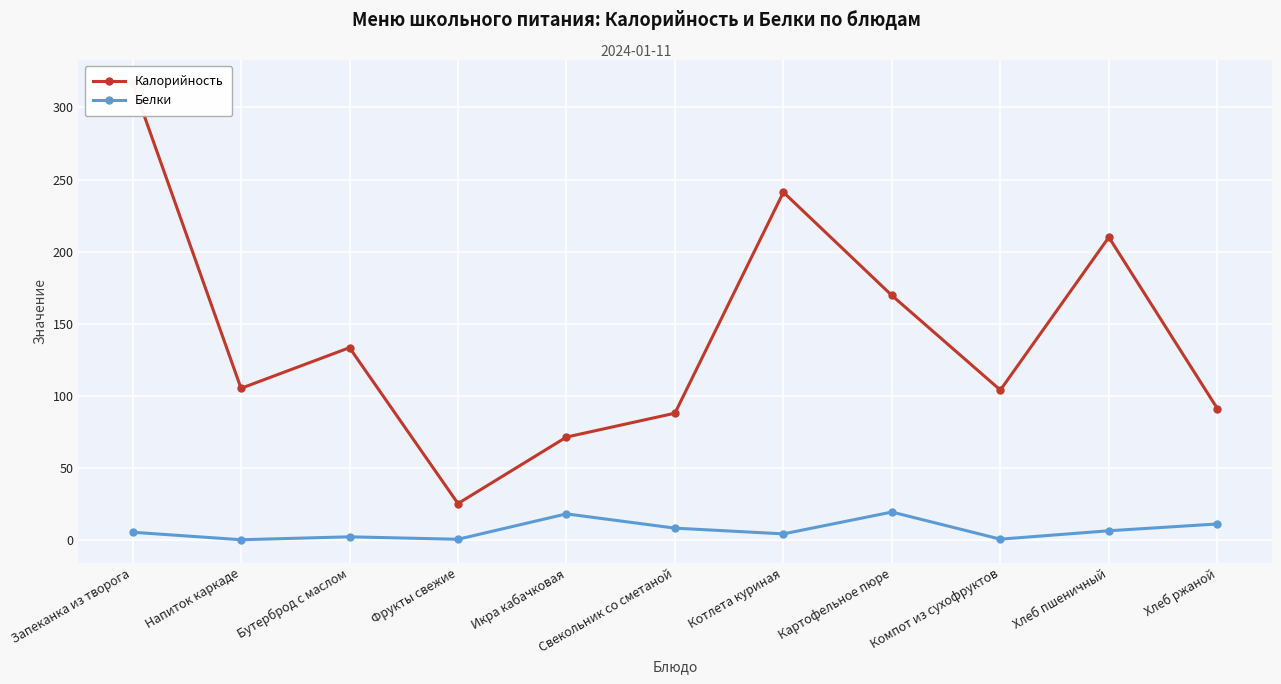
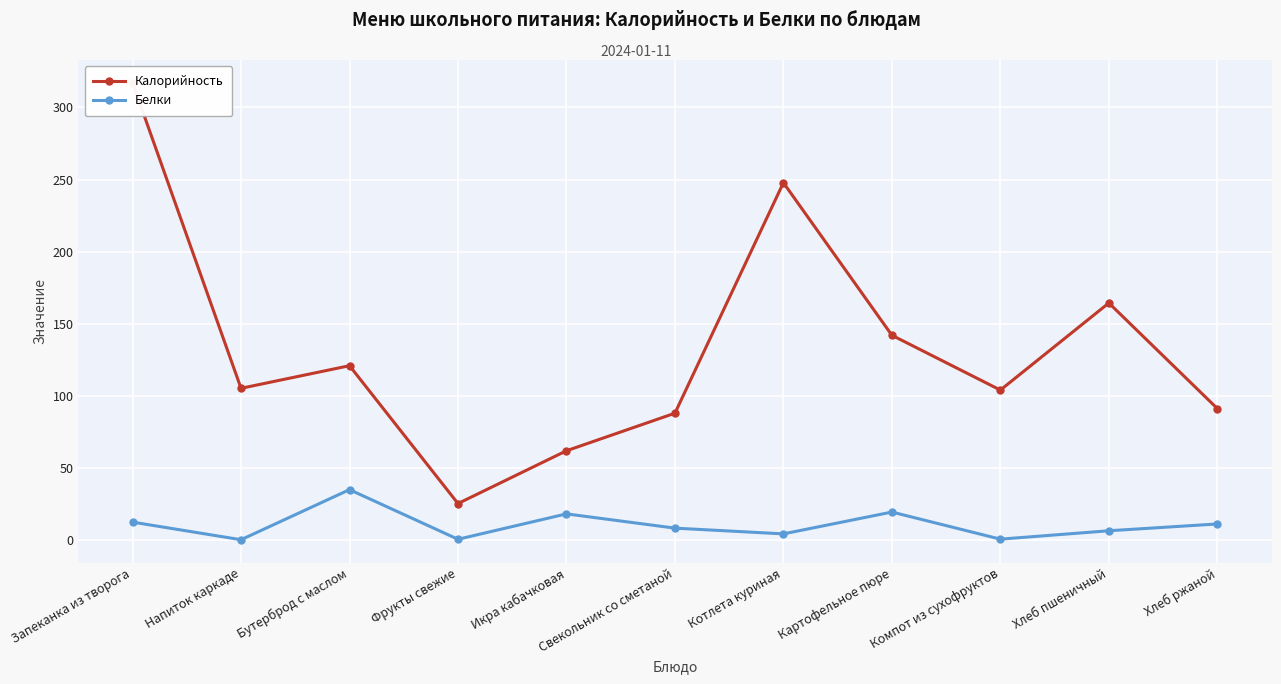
Белки, Запеканка из творога: 5 -> 12
Калорийность, Бутерброд с маслом: 133 -> 121
Белки, Бутерброд с маслом: 2 -> 35
Калорийность, Икра кабачковая: 71 -> 62
Калорийность, Котлета куриная: 241 -> 248
Калорийность, Картофельное пюре: 170 -> 142
Калорийность, Хлеб пшеничный: 210 -> 164
